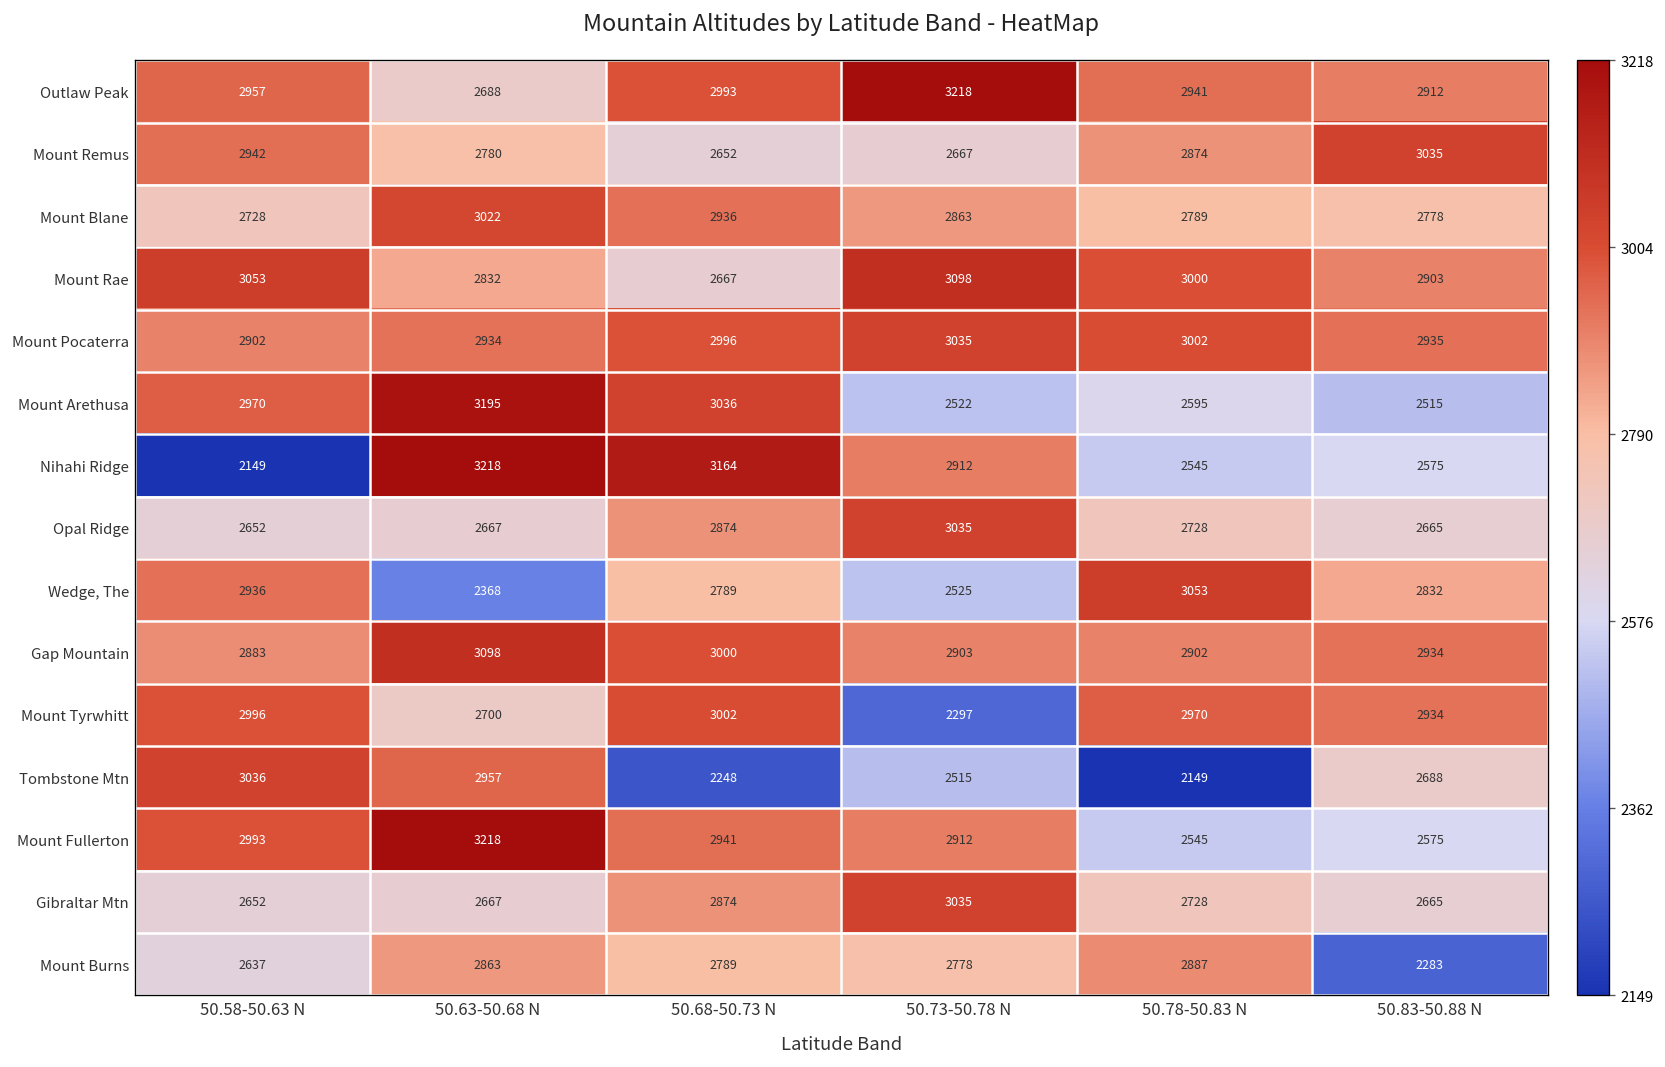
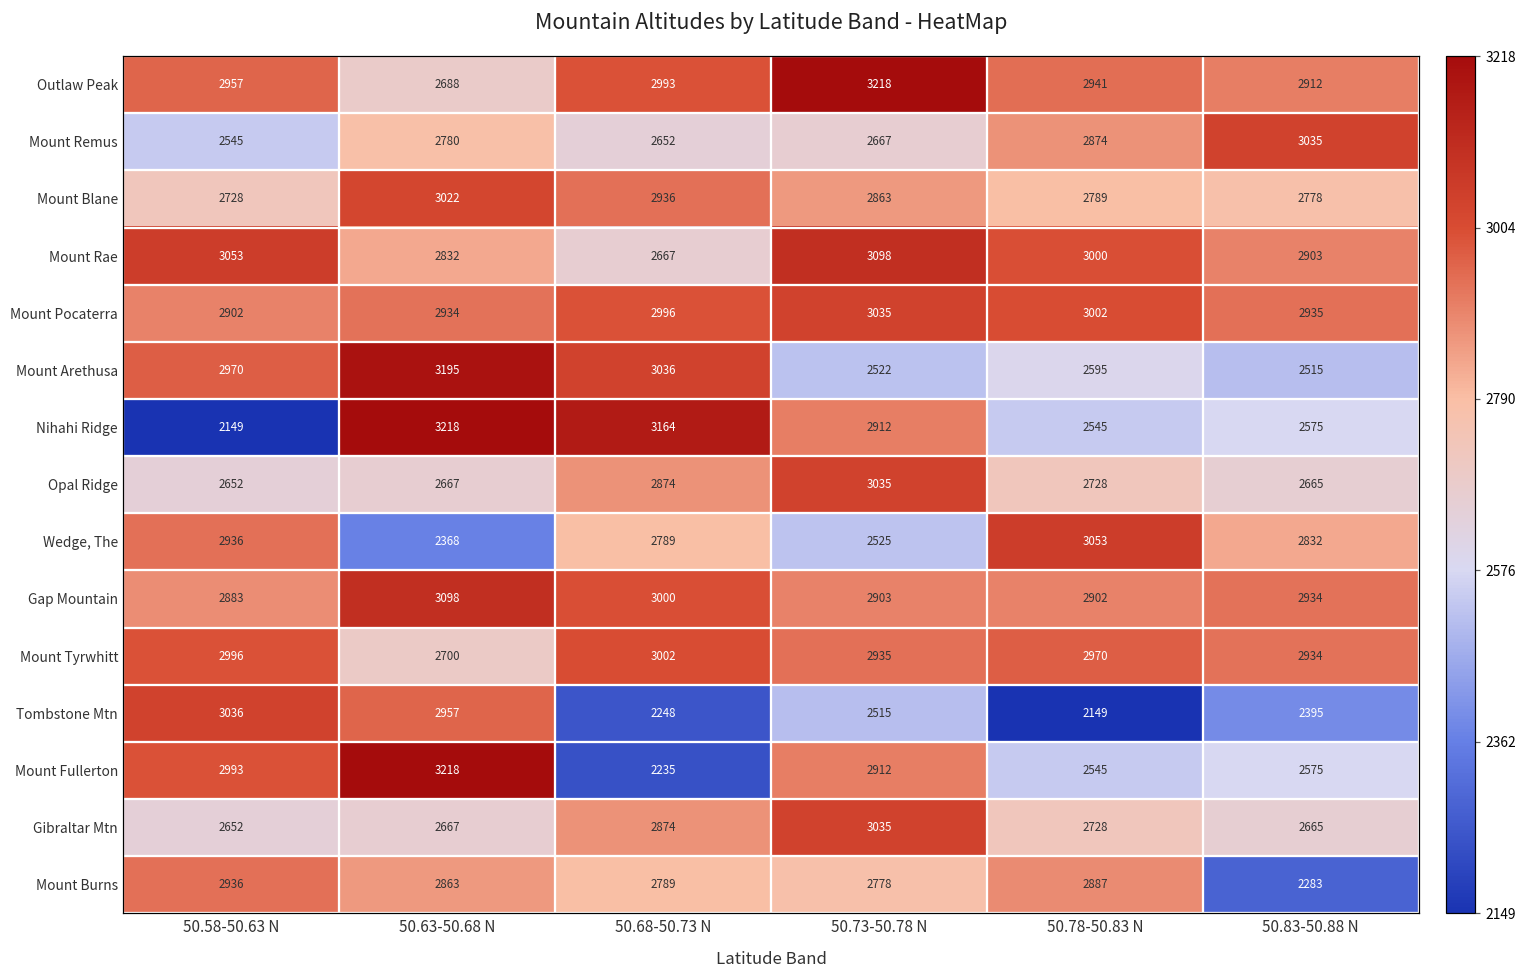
Mount Remus, 50.58-50.63 N: 2942 -> 2545
Mount Tyrwhitt, 50.73-50.78 N: 2297 -> 2935
Tombstone Mtn, 50.83-50.88 N: 2688 -> 2395
Mount Fullerton, 50.68-50.73 N: 2941 -> 2235
Mount Burns, 50.58-50.63 N: 2637 -> 2936
